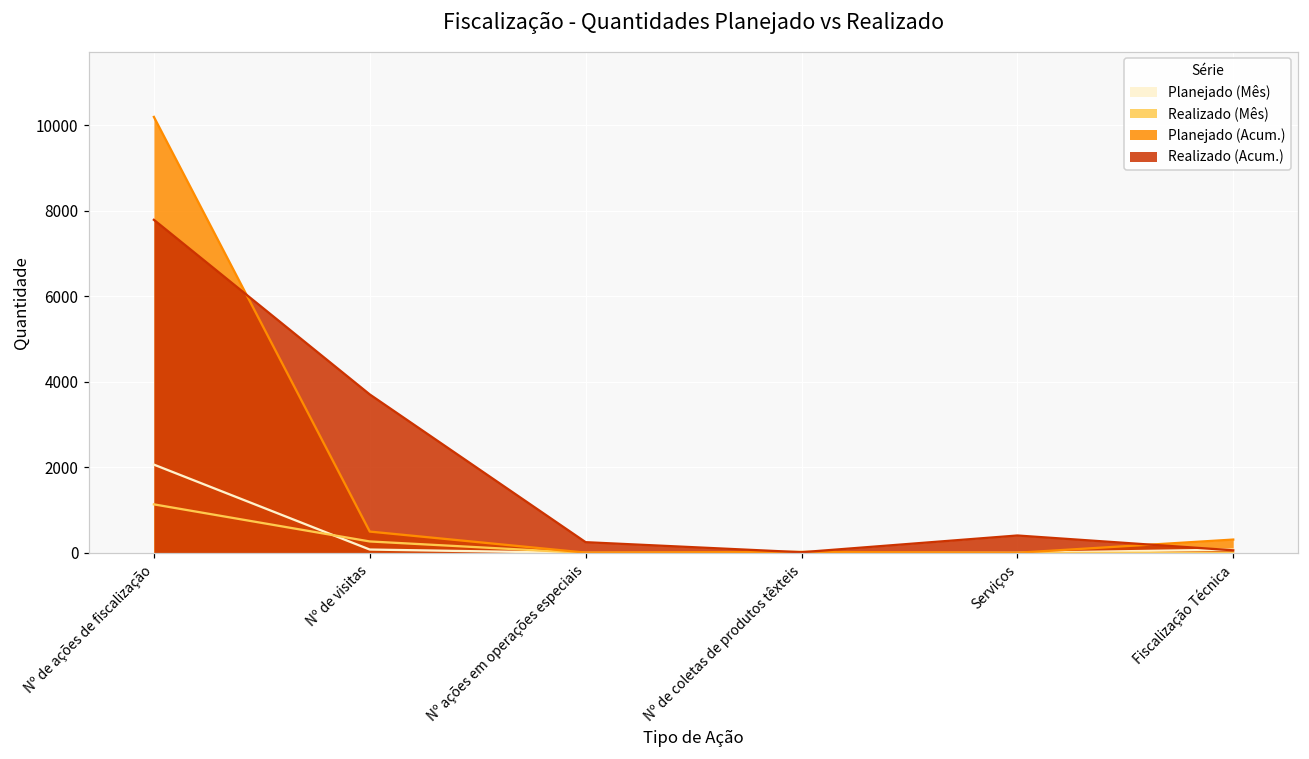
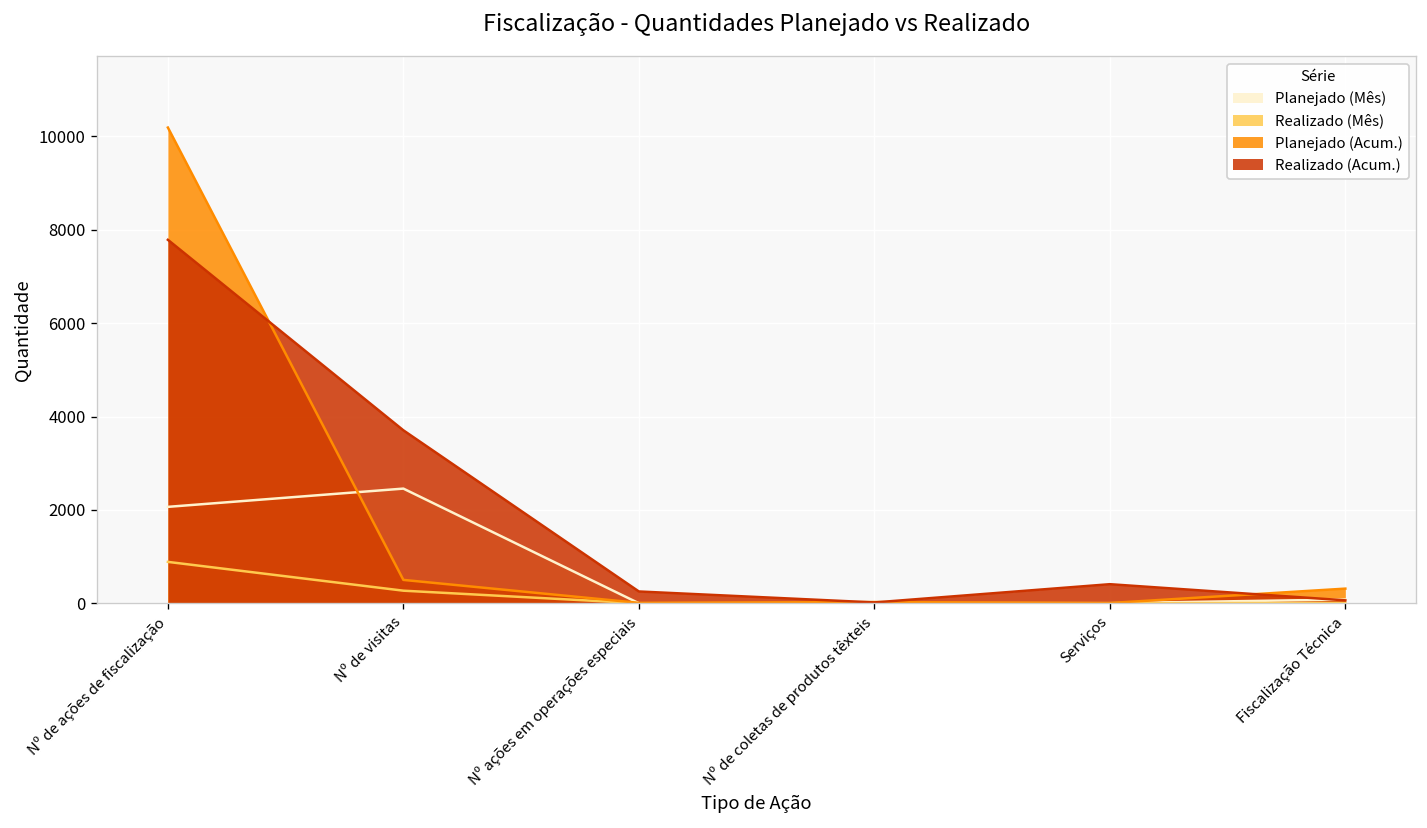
Realizado (Mês), Nº de ações de fiscalização: 1100 -> 900
Planejado (Mês), Nº de visitas: 100 -> 2500
